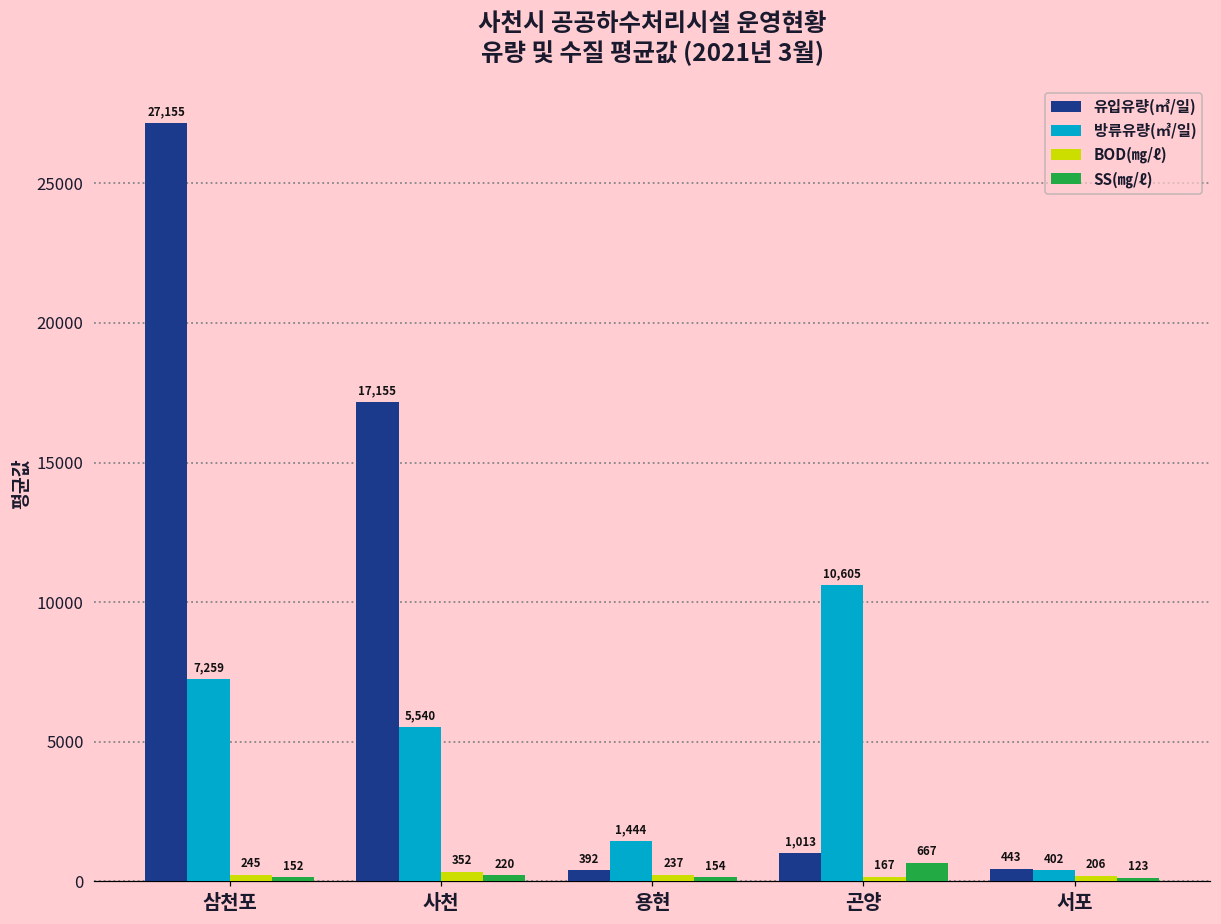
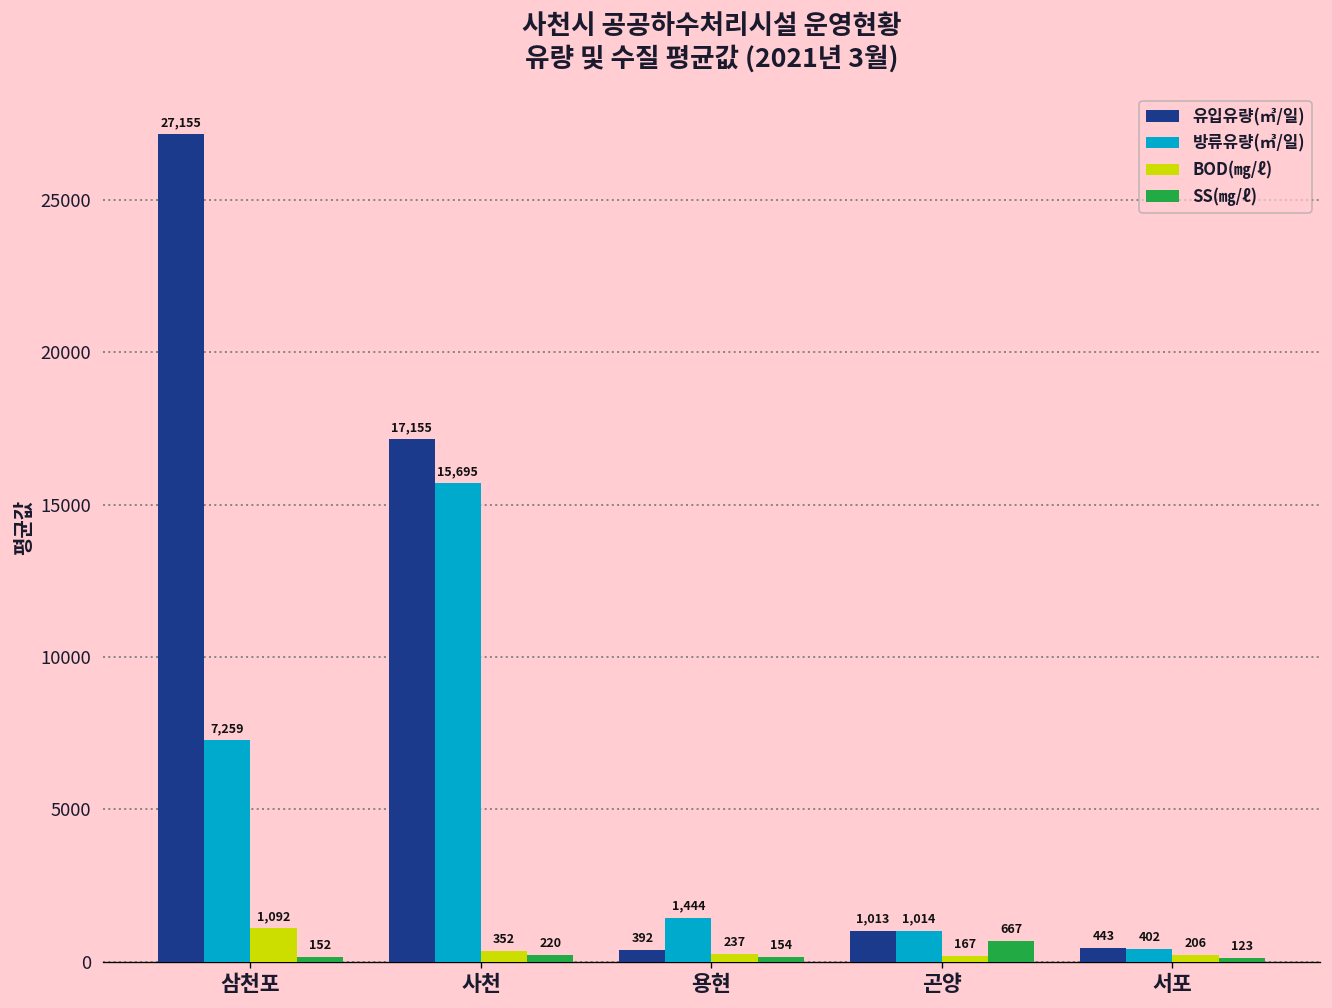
BOD(㎎/ℓ), 삼천포: 245 -> 1,092
방류유량(㎥/일), 사천: 5,540 -> 15,695
방류유량(㎥/일), 곤양: 10,605 -> 1,014
